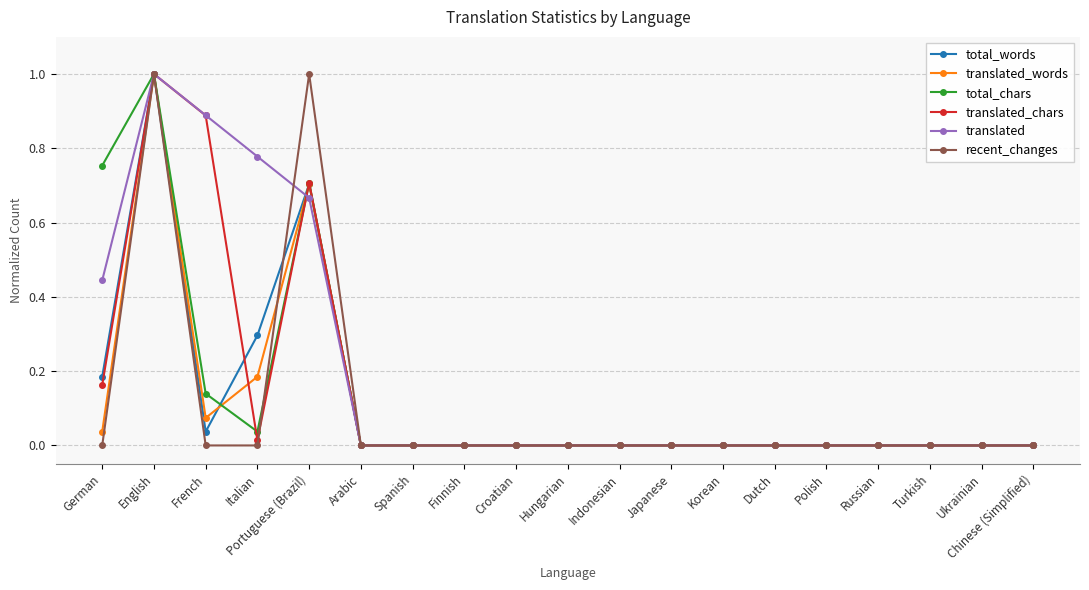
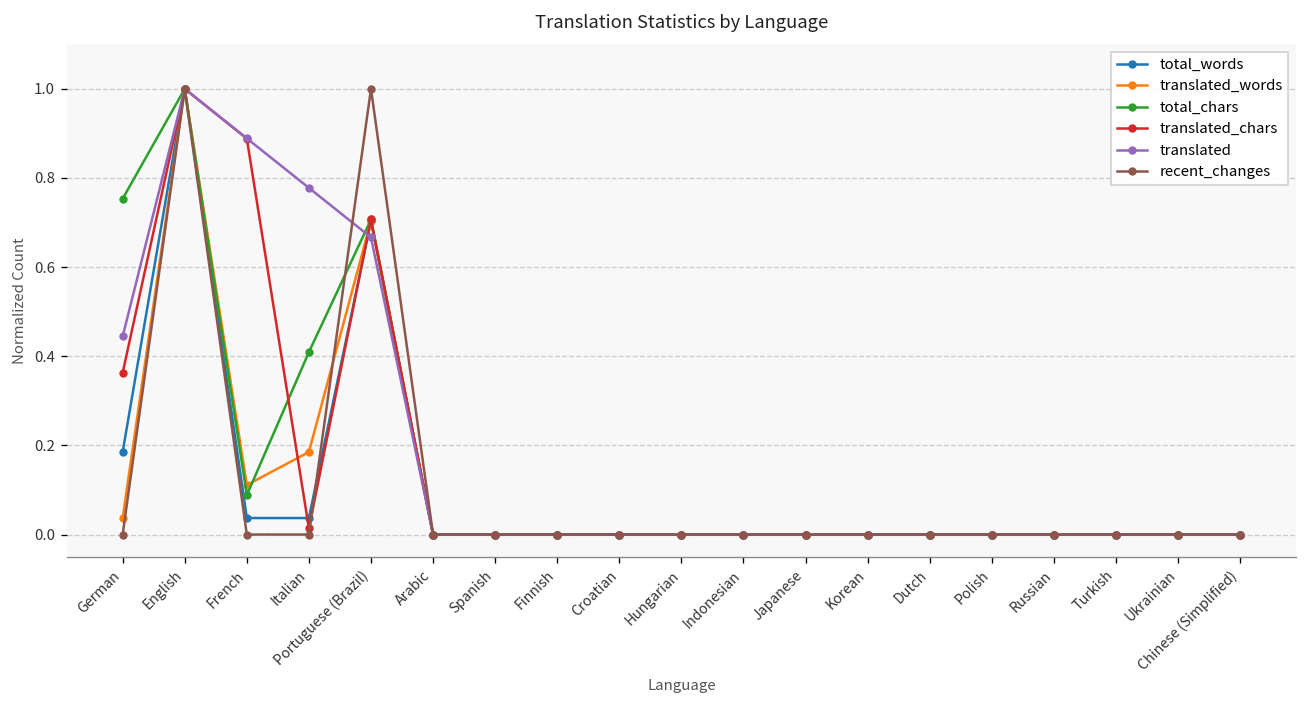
translated_chars, German: 0.16 -> 0.36
translated_words, French: 0.07 -> 0.11
total_chars, French: 0.14 -> 0.09
total_words, Italian: 0.30 -> 0.04
total_chars, Italian: 0.04 -> 0.41
